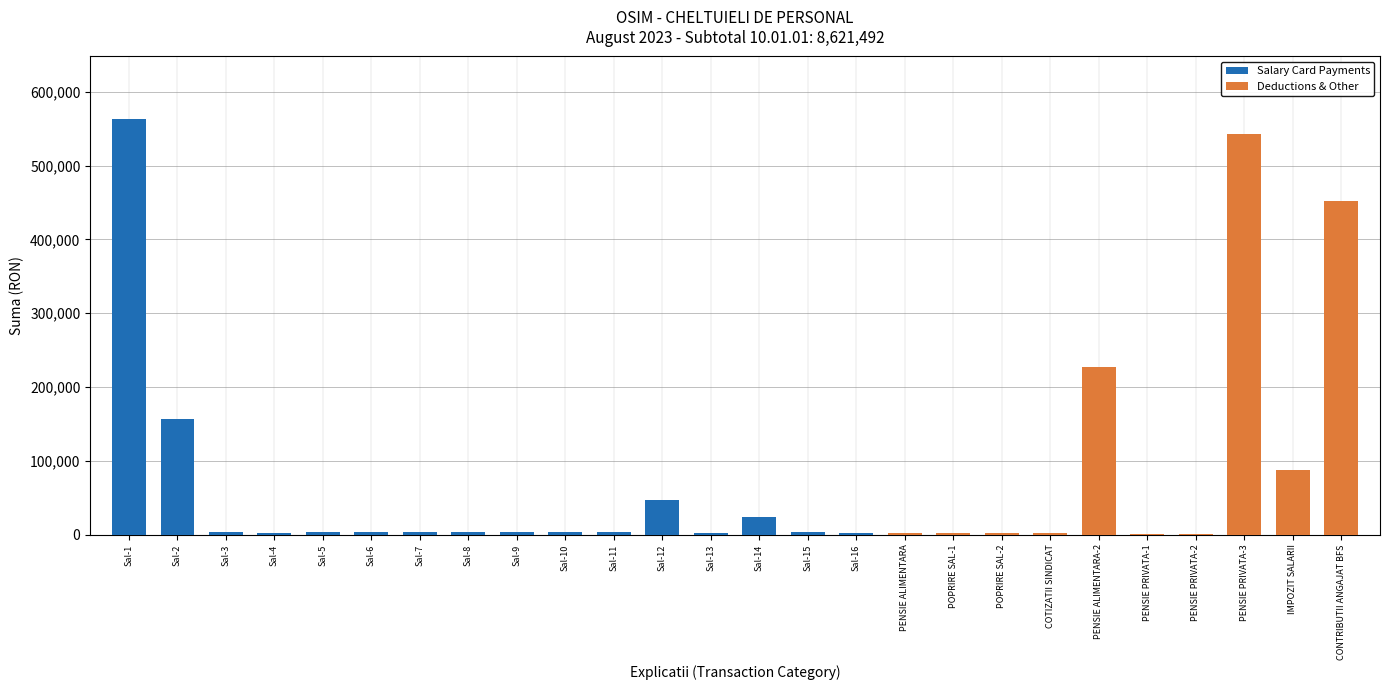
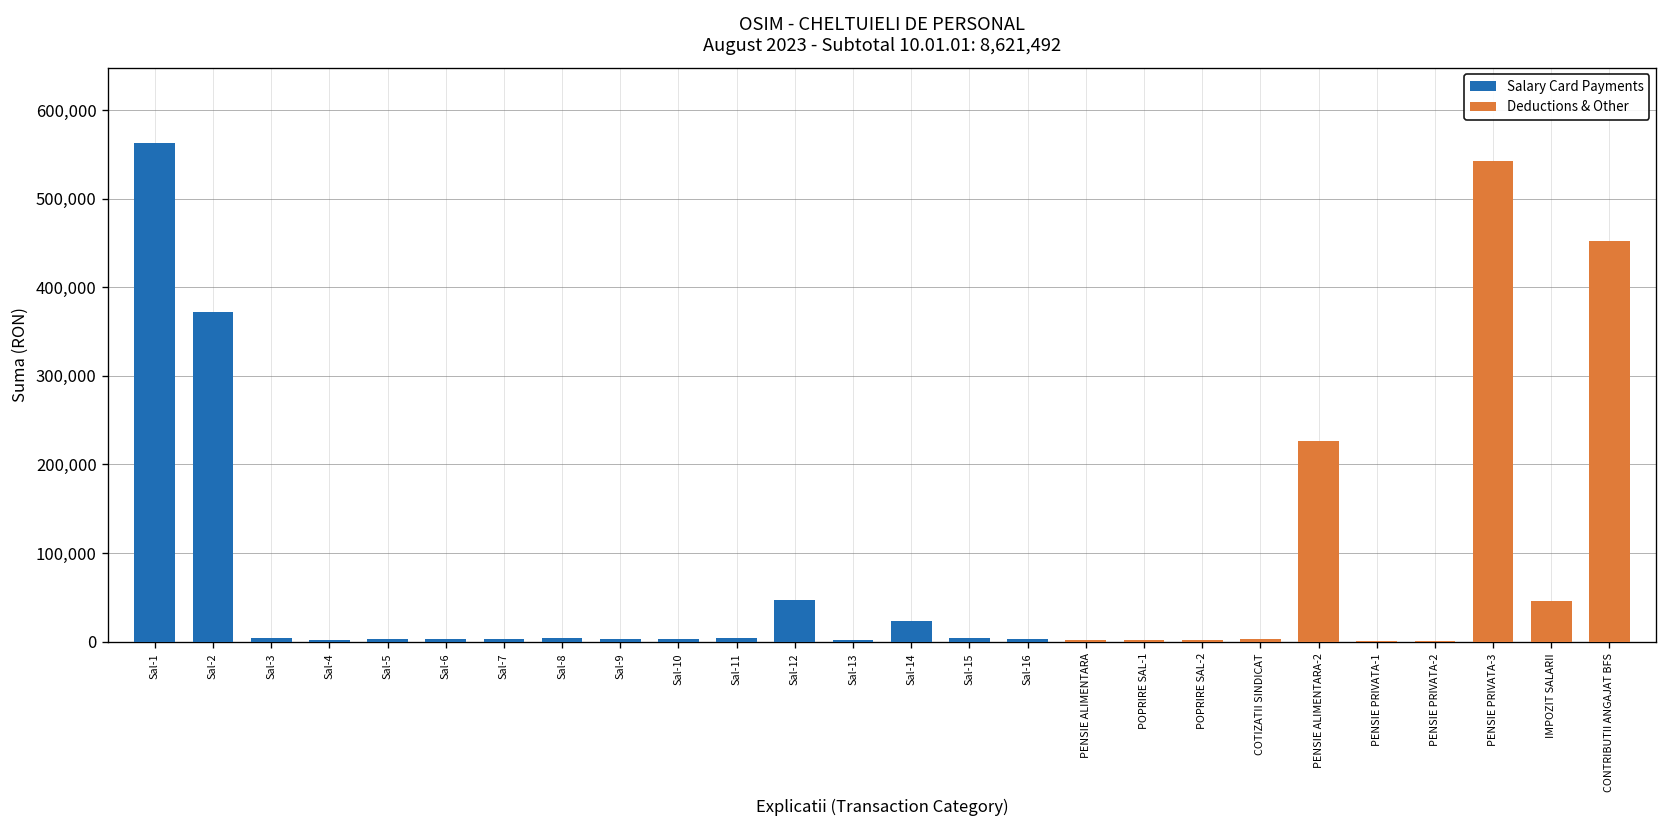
Salary Card Payments, Sal-2: 160,000 -> 370,000
Deductions & Other, IMPOZIT SALARII: 90,000 -> 50,000
